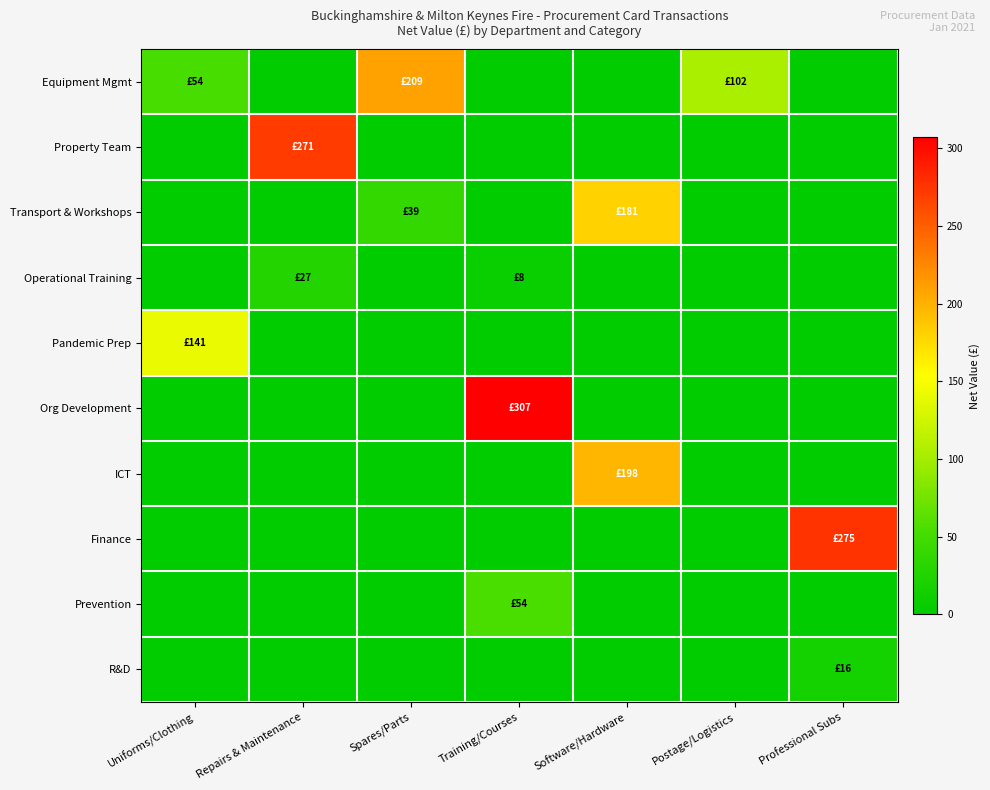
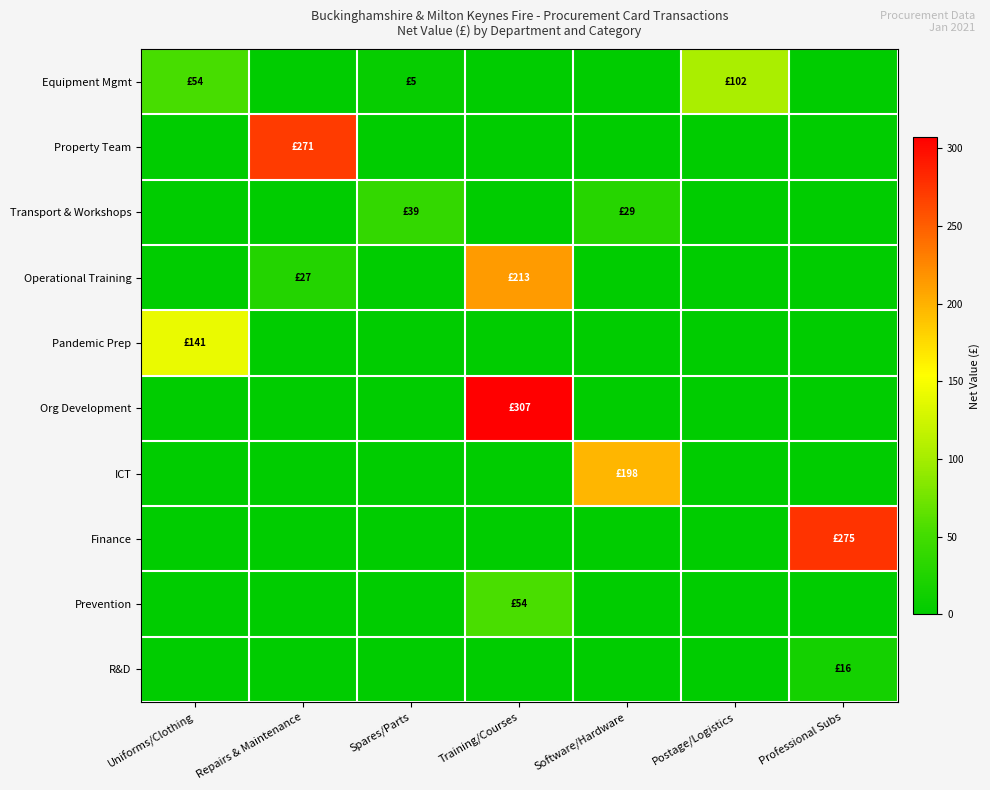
Equipment Mgmt, Spares/Parts: £209 -> £5
Transport & Workshops, Software/Hardware: £181 -> £29
Operational Training, Training/Courses: £8 -> £213
